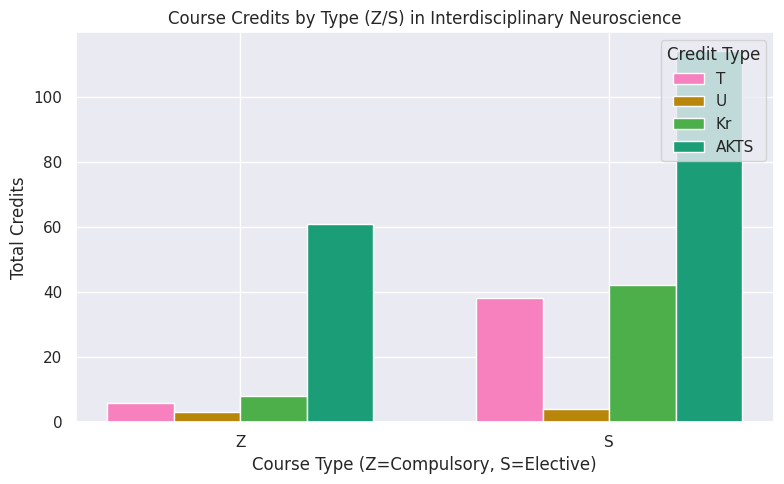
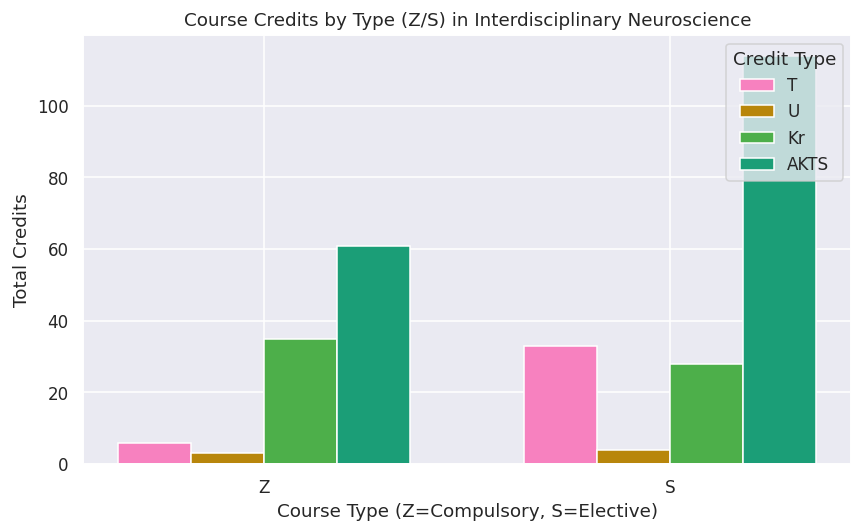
Kr, Z: 8 -> 35
T, S: 38 -> 33
Kr, S: 42 -> 28
